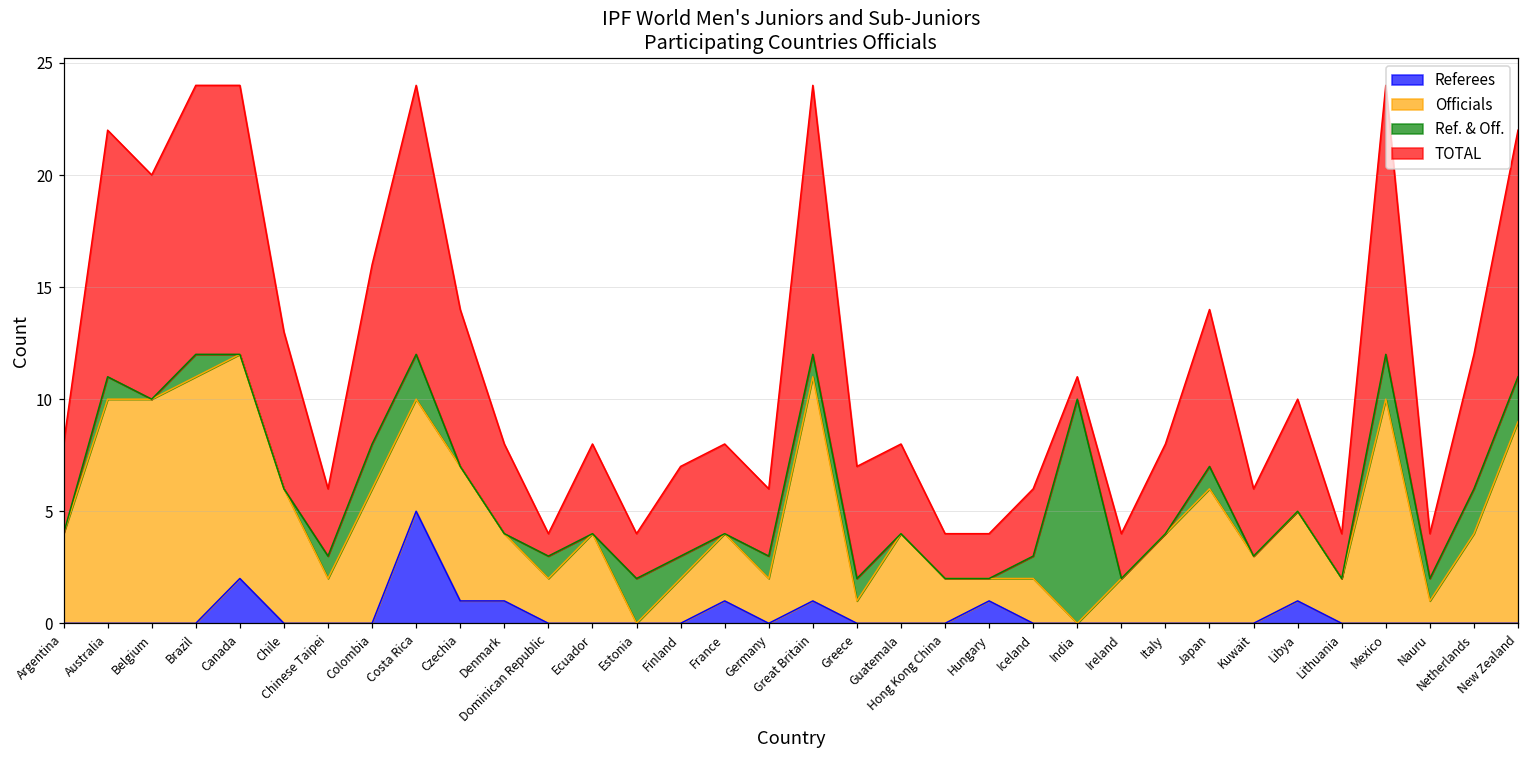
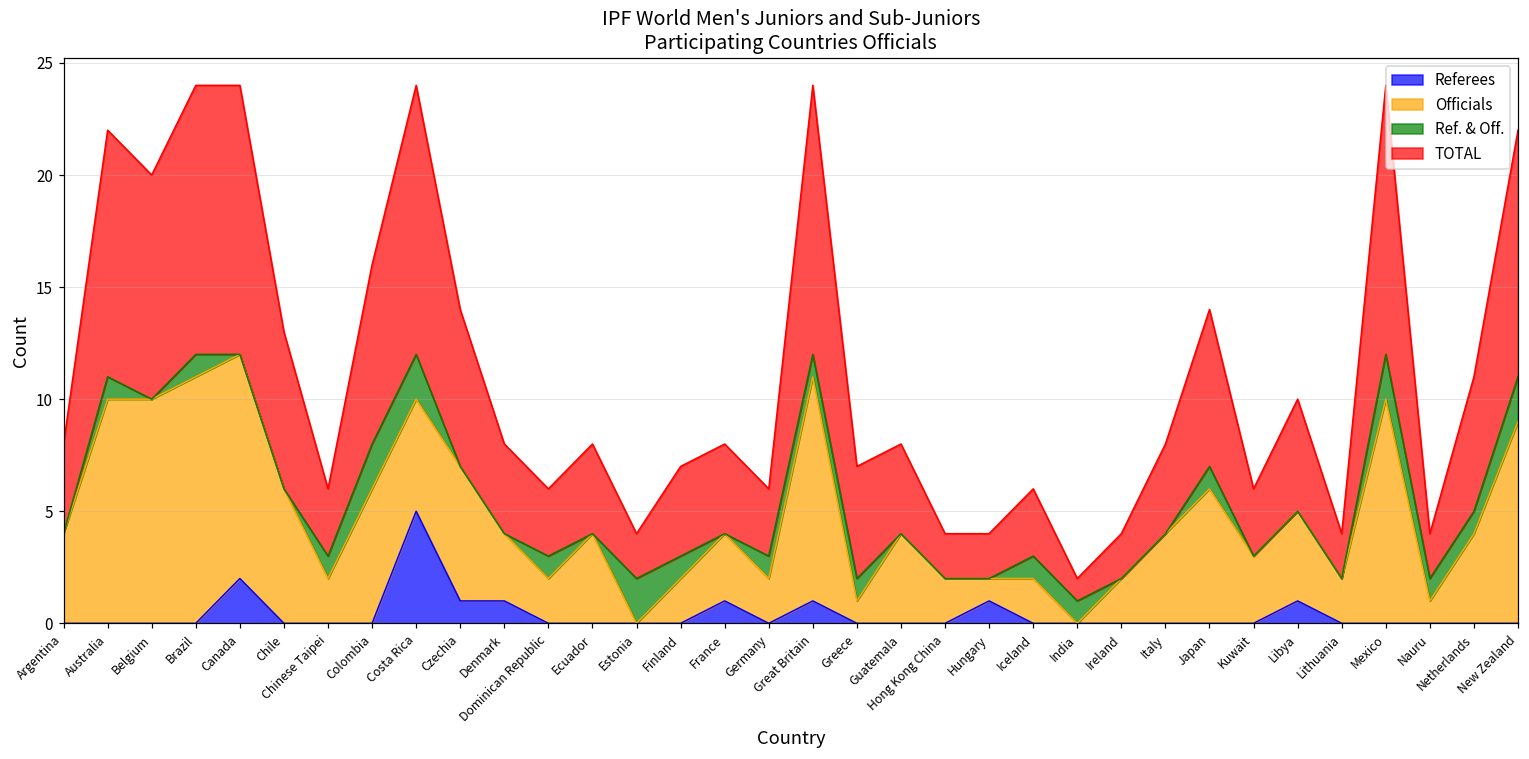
TOTAL, Dominican Republic: 1 -> 3
Ref. & Off., India: 10 -> 1
Ref. & Off., Netherlands: 2 -> 1
